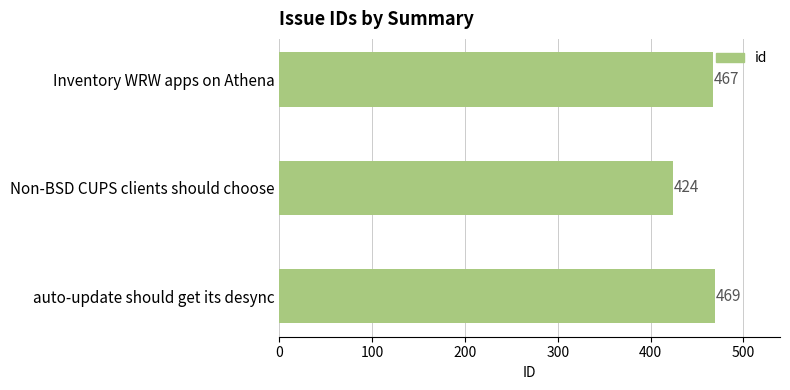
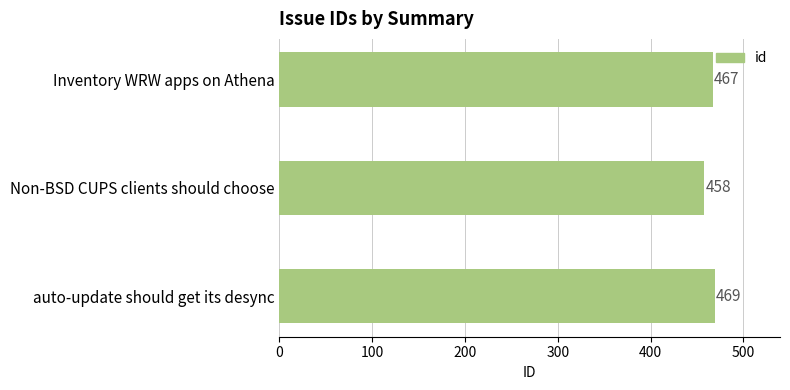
Non-BSD CUPS clients should choose: 424 -> 458
